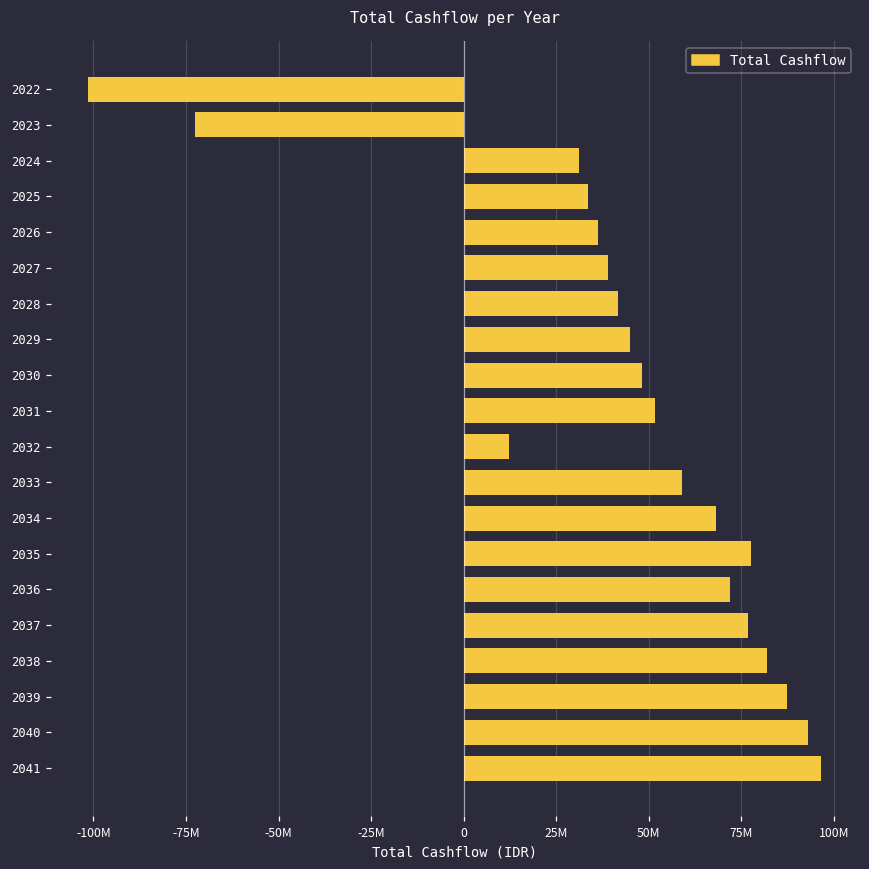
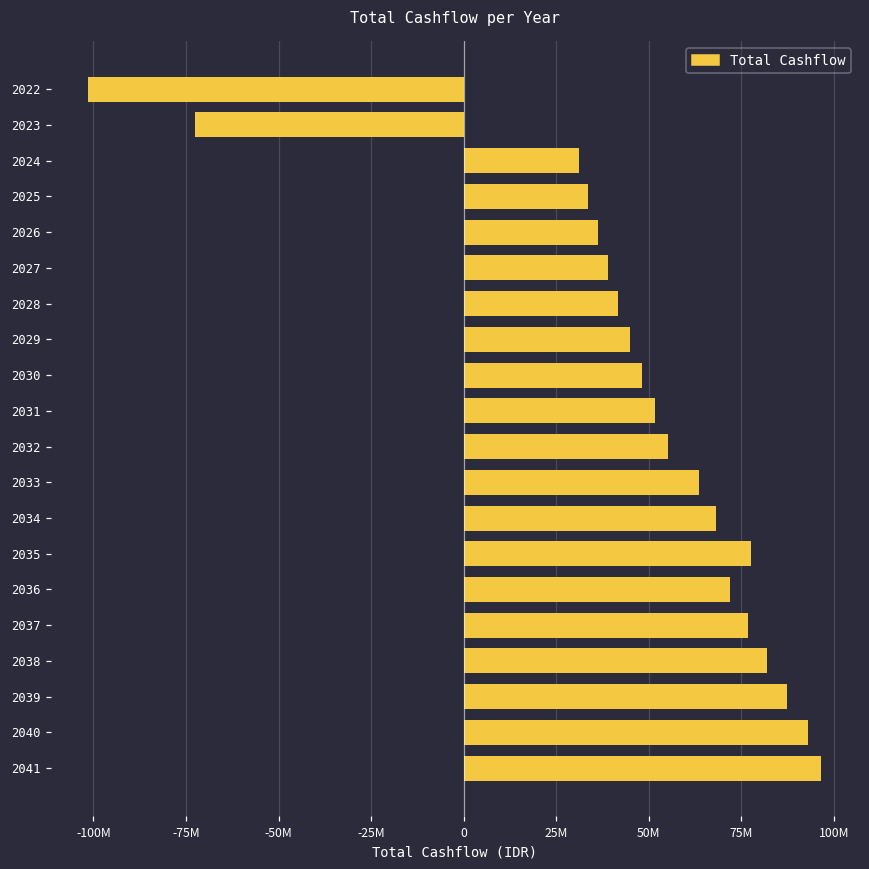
2032: 12000000 -> 55000000
2033: 59000000 -> 63000000
